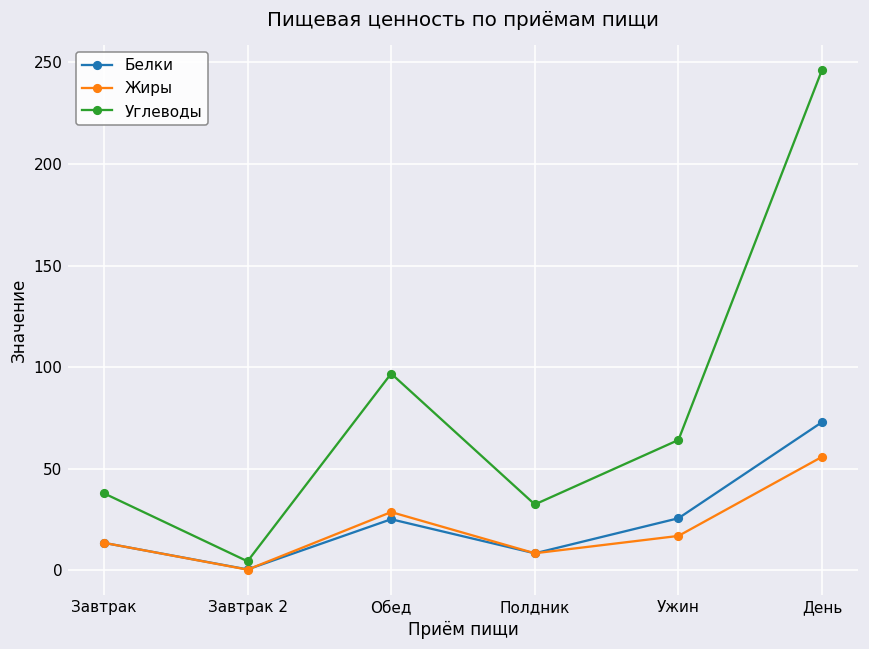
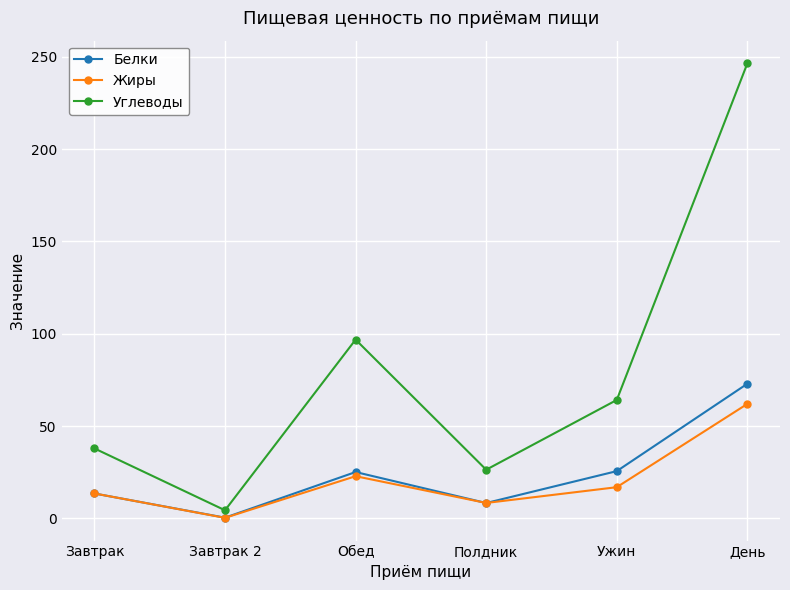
Жиры, Обед: 29 -> 23
Углеводы, Полдник: 32 -> 26
Жиры, День: 56 -> 62
